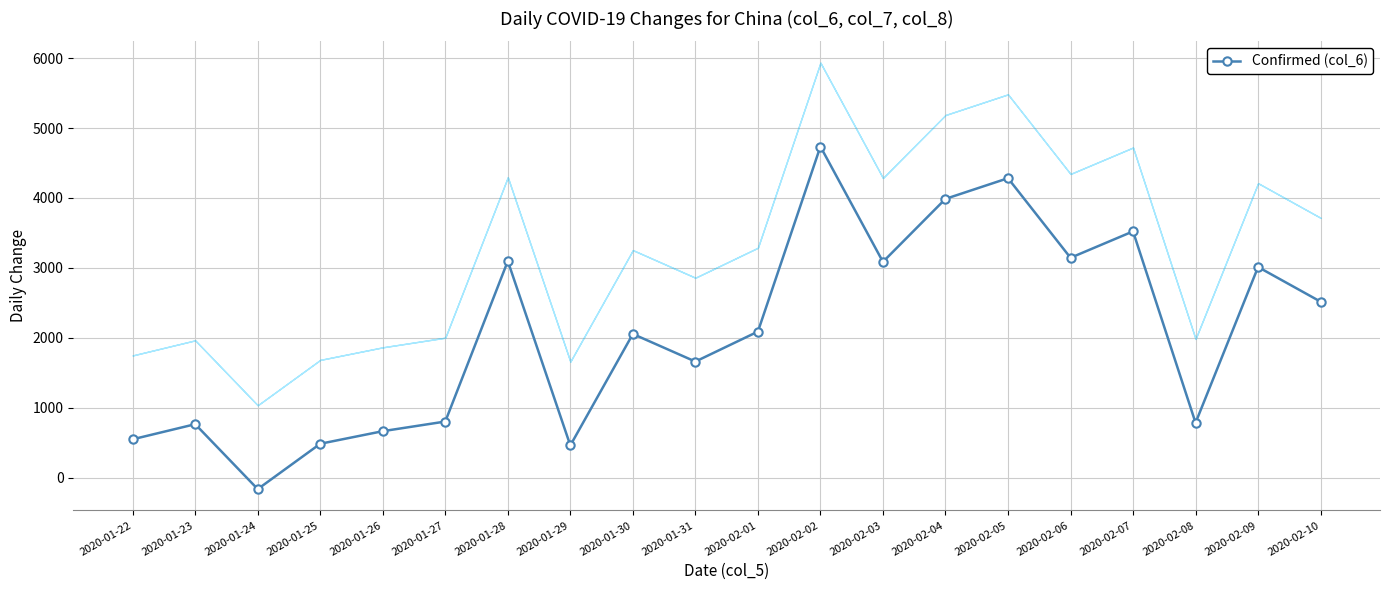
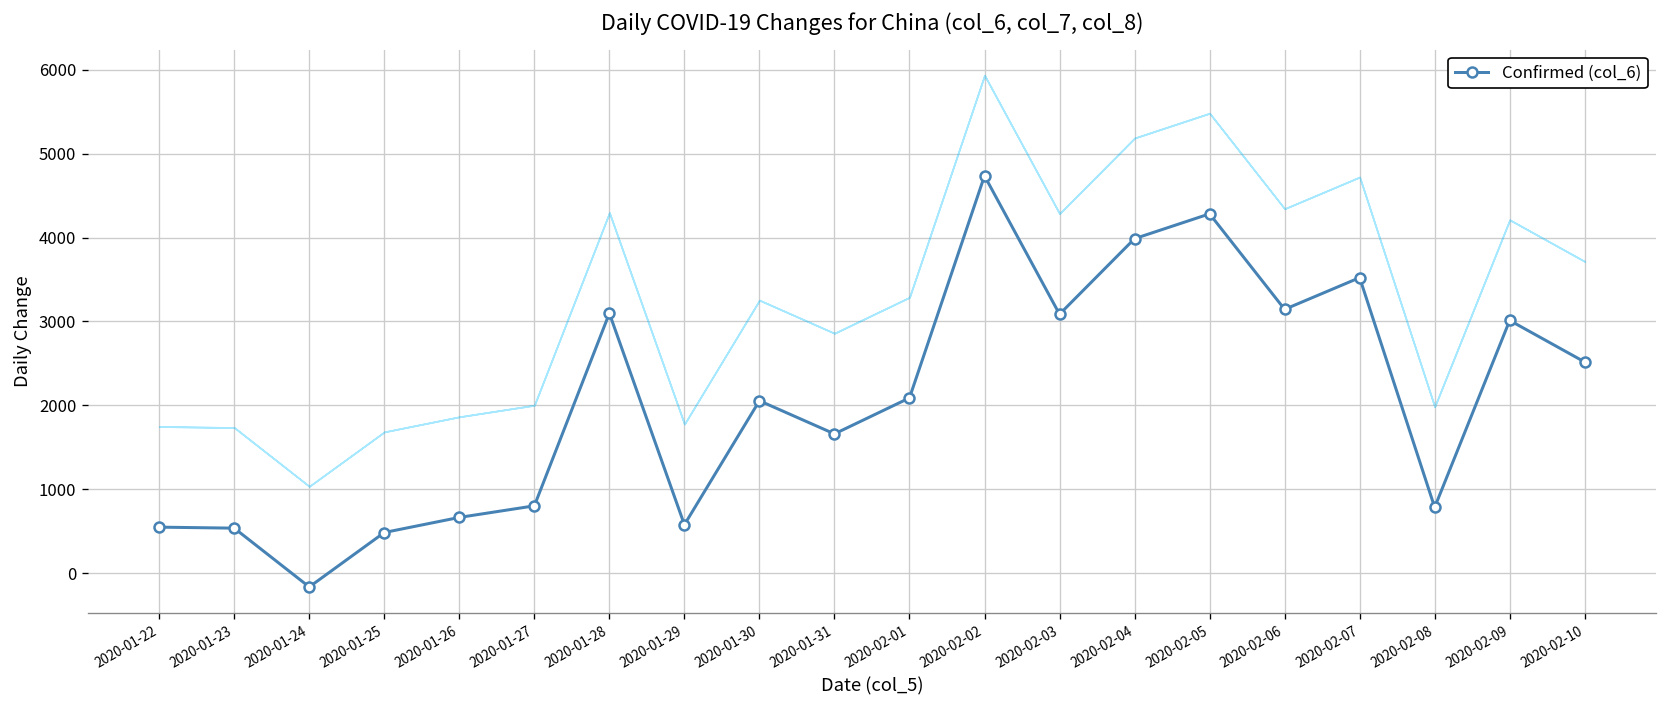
Confirmed (col_6), 2020-01-23: 800 -> 500
Confirmed (col_6), 2020-01-29: 500 -> 600
